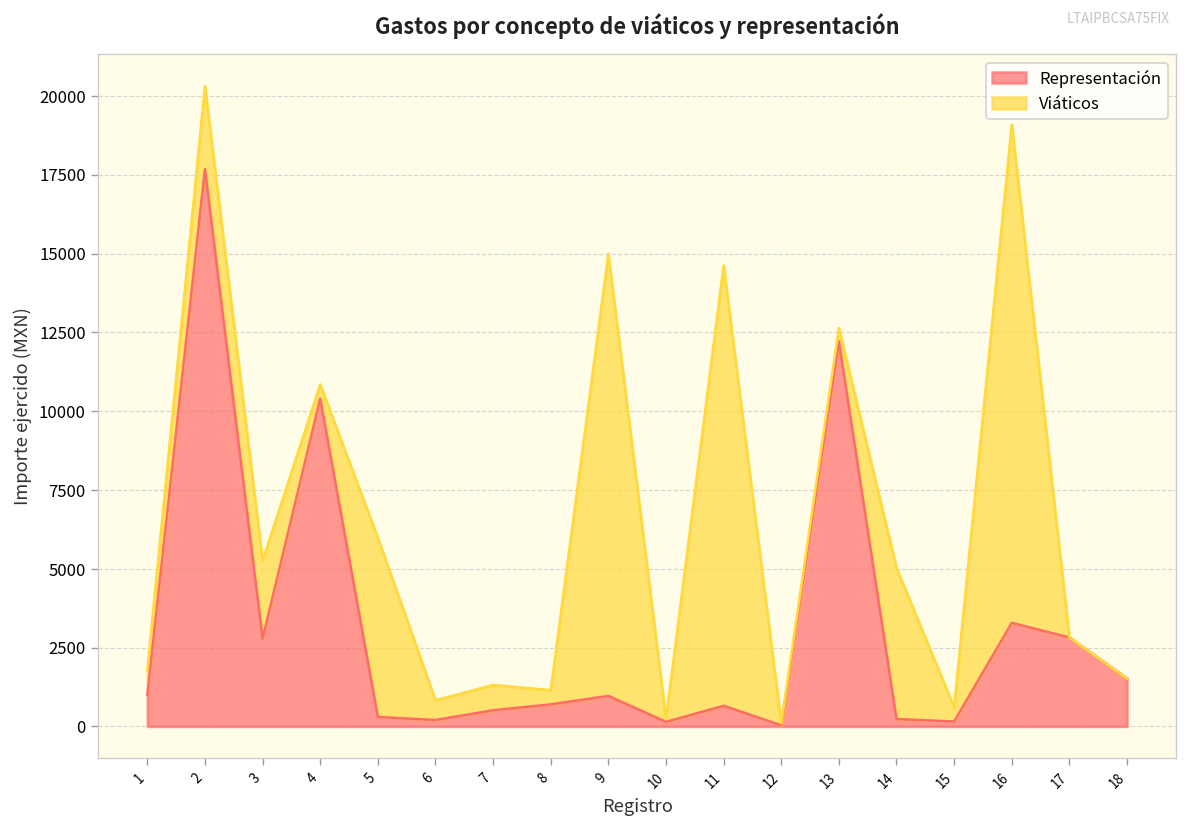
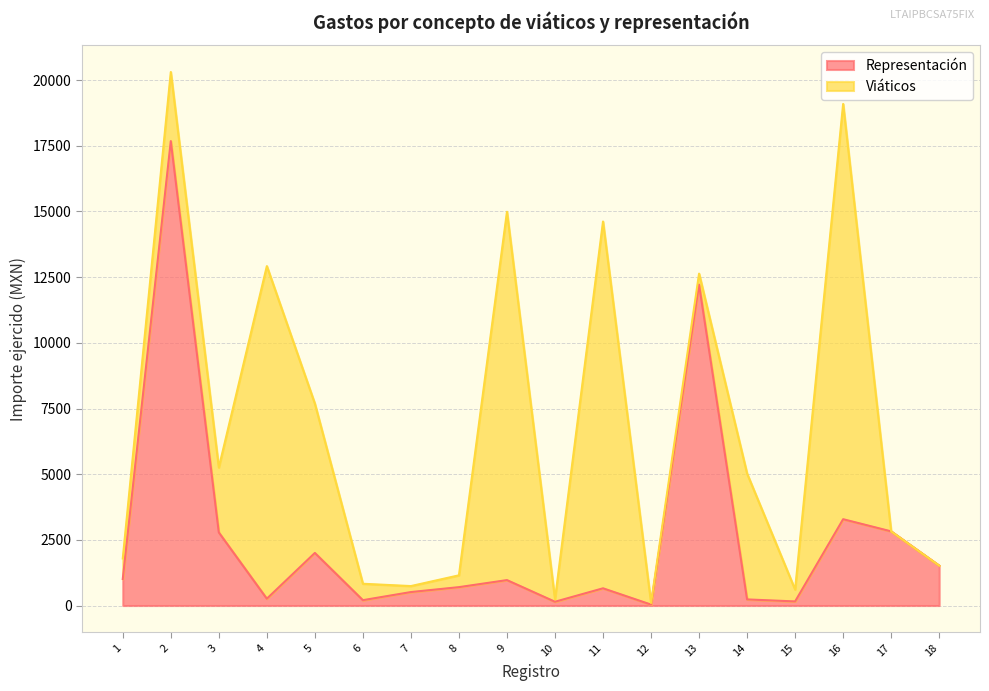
Representación, 4: 10400 -> 300
Viáticos, 4: 500 -> 12700
Representación, 5: 300 -> 2000
Viáticos, 7: 800 -> 200
